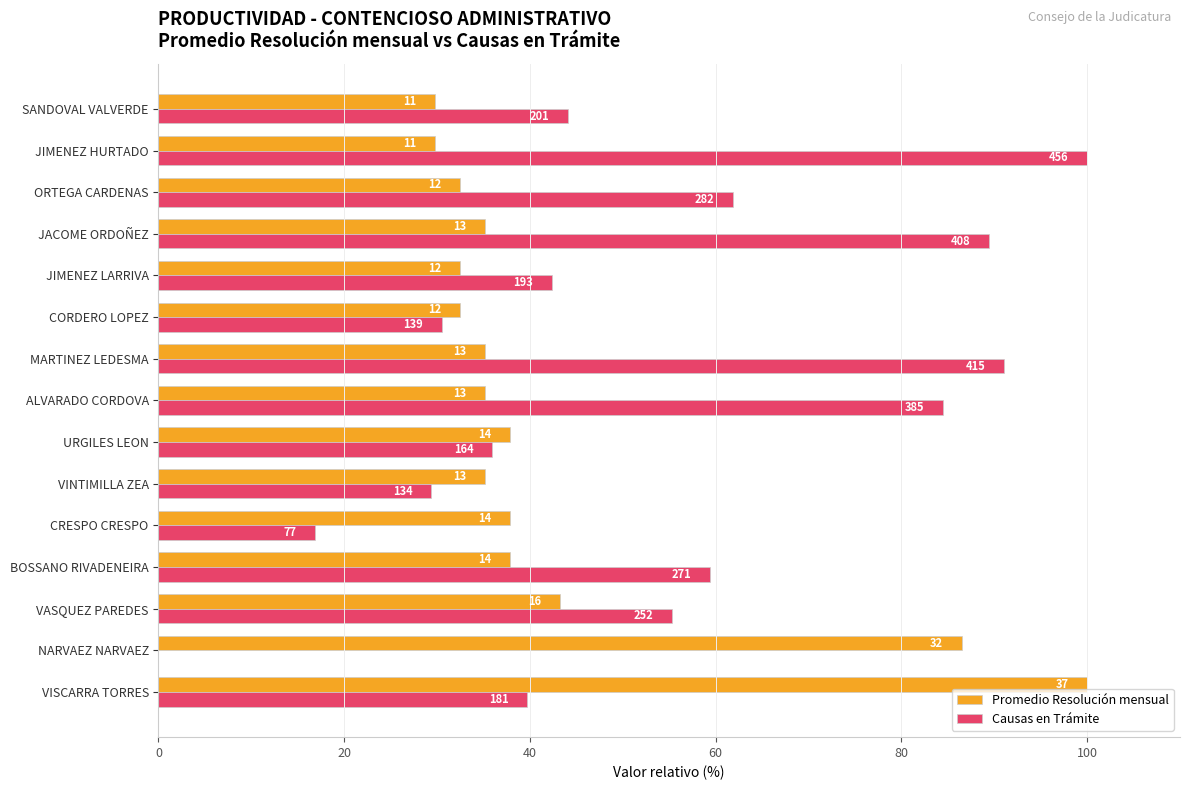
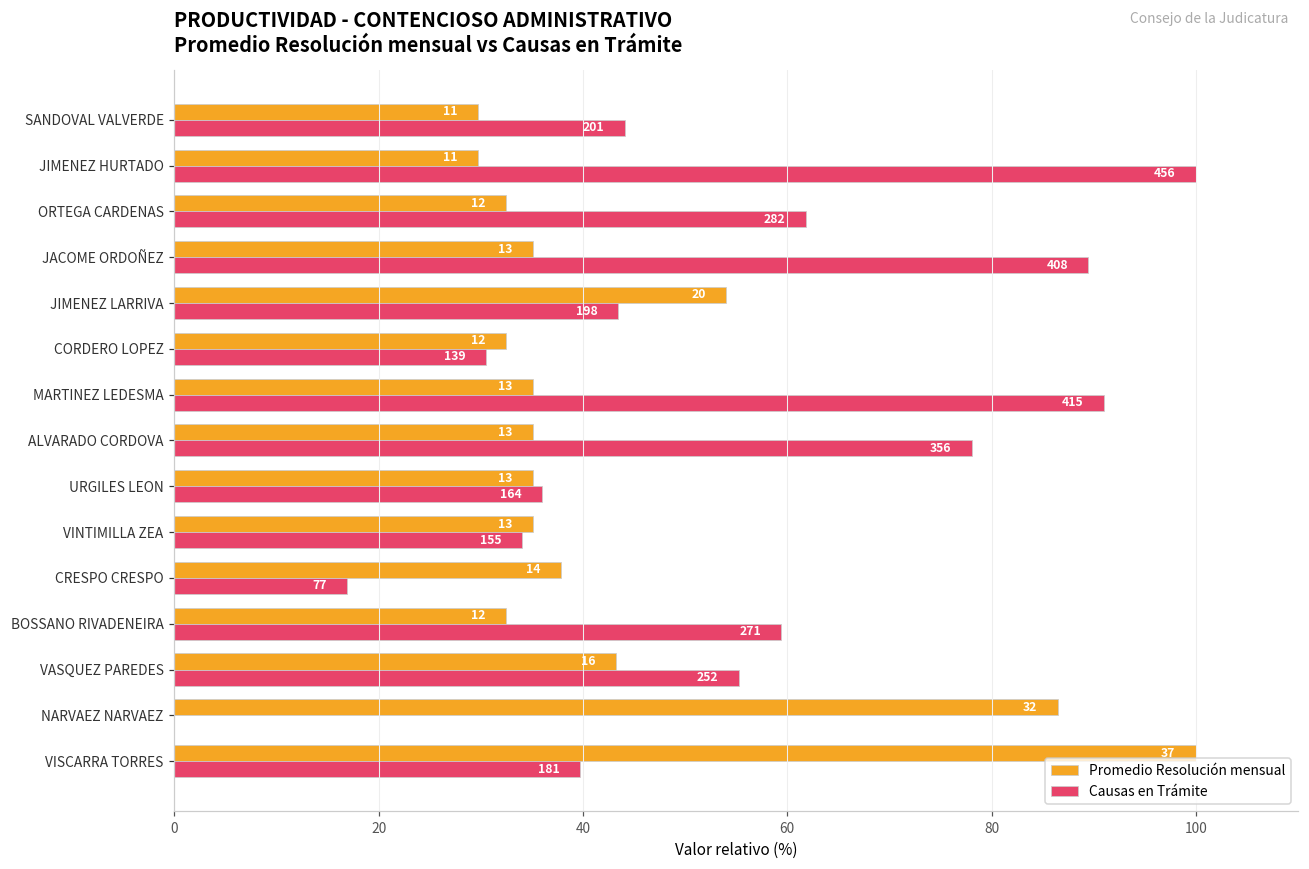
Promedio Resolución mensual, JIMENEZ LARRIVA: 12 -> 20
Causas en Trámite, JIMENEZ LARRIVA: 193 -> 198
Causas en Trámite, ALVARADO CORDOVA: 385 -> 356
Promedio Resolución mensual, URGILES LEON: 14 -> 13
Causas en Trámite, VINTIMILLA ZEA: 134 -> 155
Promedio Resolución mensual, BOSSANO RIVADENEIRA: 14 -> 12
